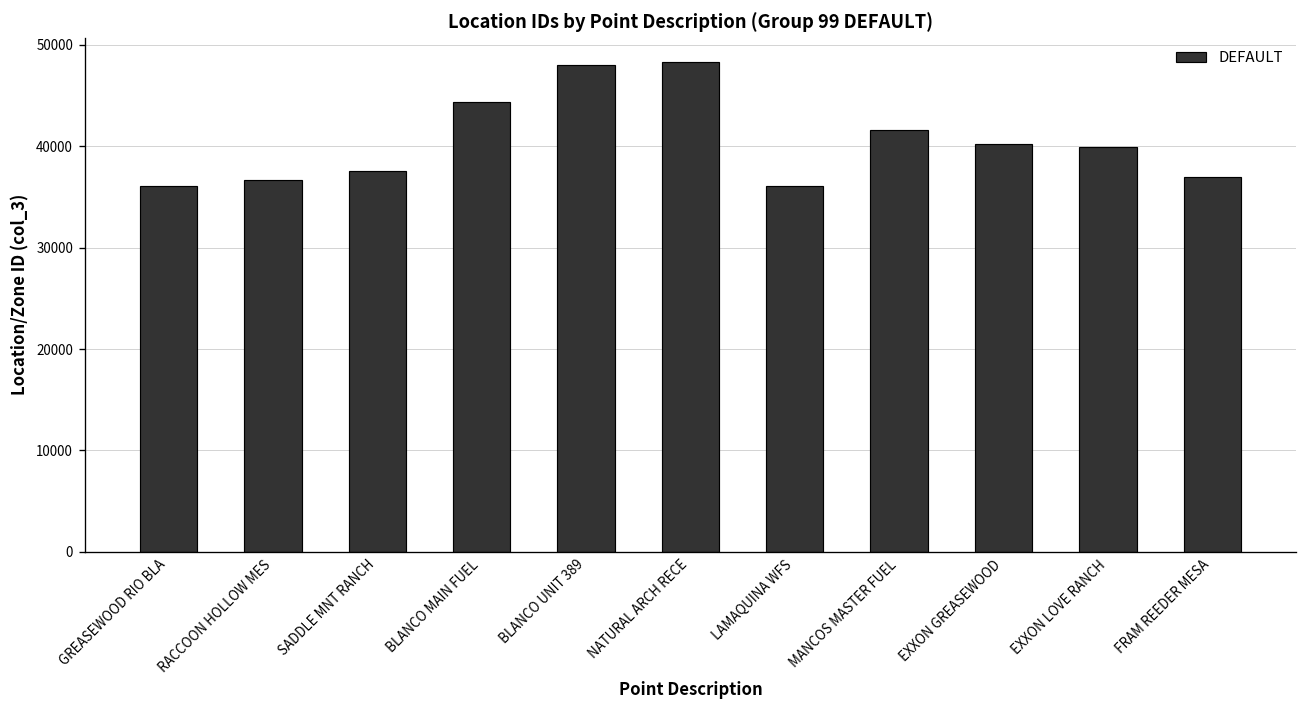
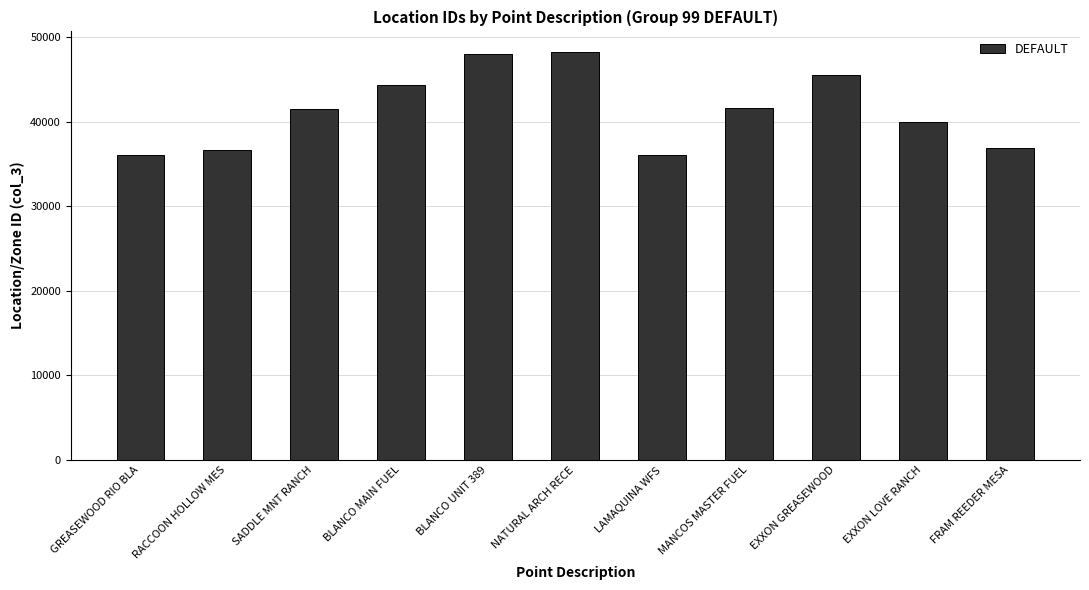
SADDLE MNT RANCH: 38000 -> 42000
EXXON GREASEWOOD: 40000 -> 46000
